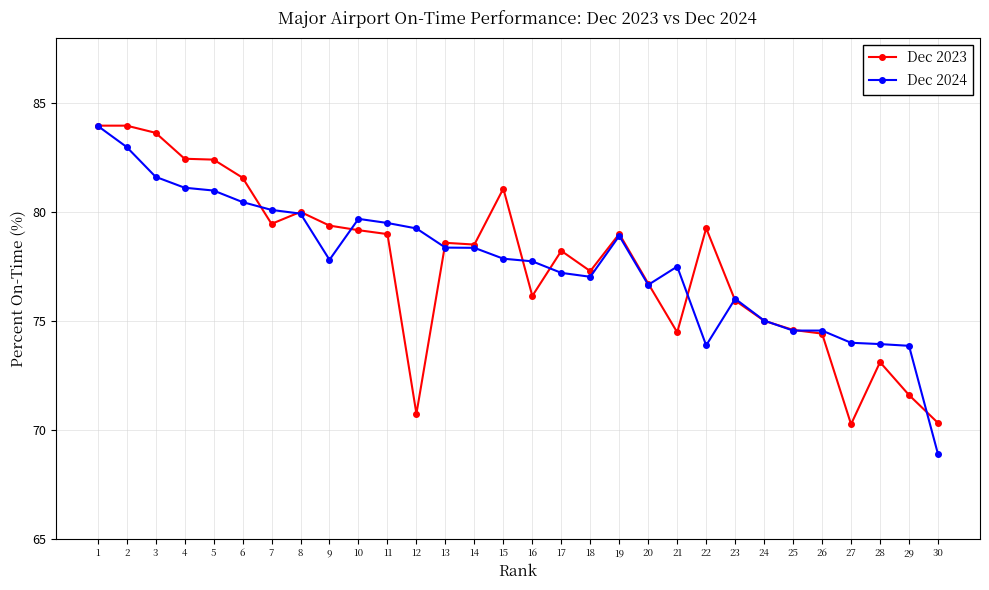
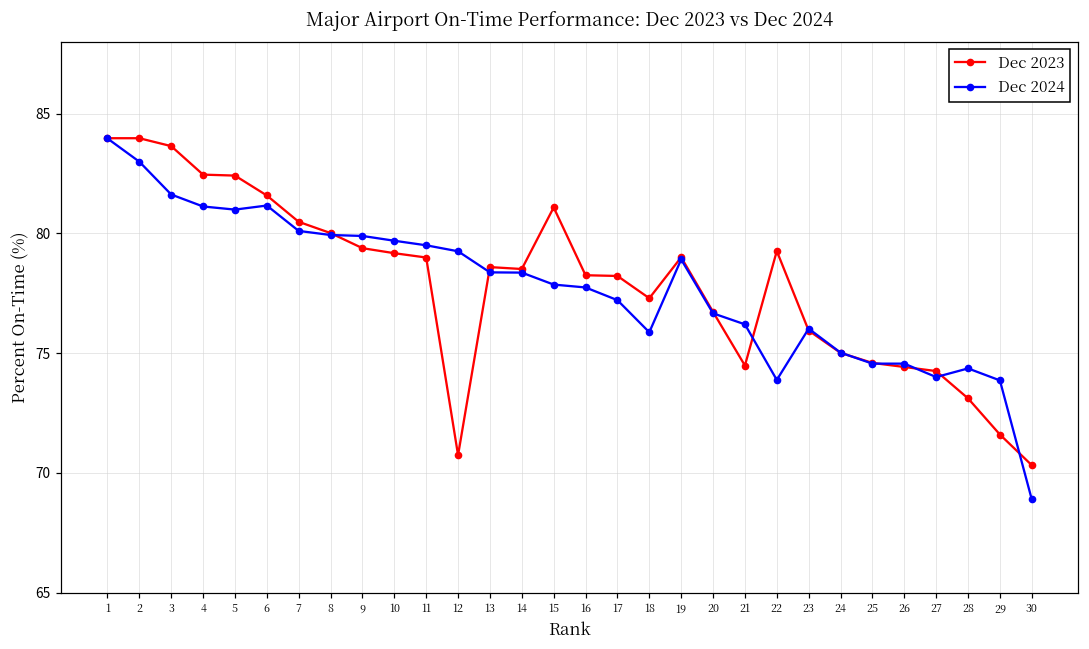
Dec 2024, 6: 80.5 -> 81.2
Dec 2023, 7: 79.5 -> 80.5
Dec 2024, 9: 77.8 -> 79.9
Dec 2023, 16: 76.2 -> 78.3
Dec 2024, 18: 77.0 -> 75.9
Dec 2024, 21: 77.5 -> 76.2
Dec 2023, 27: 70.3 -> 74.3
Dec 2024, 28: 73.9 -> 74.4
